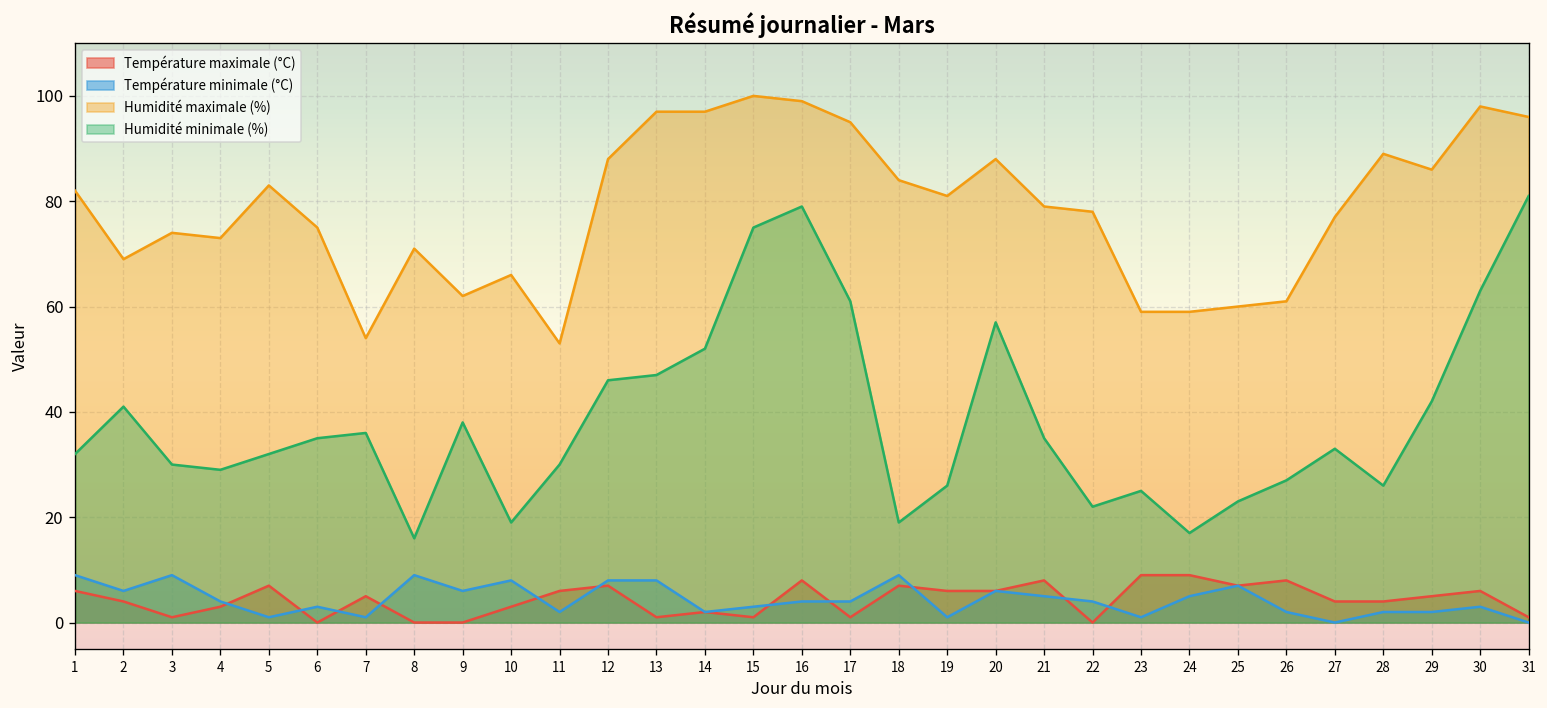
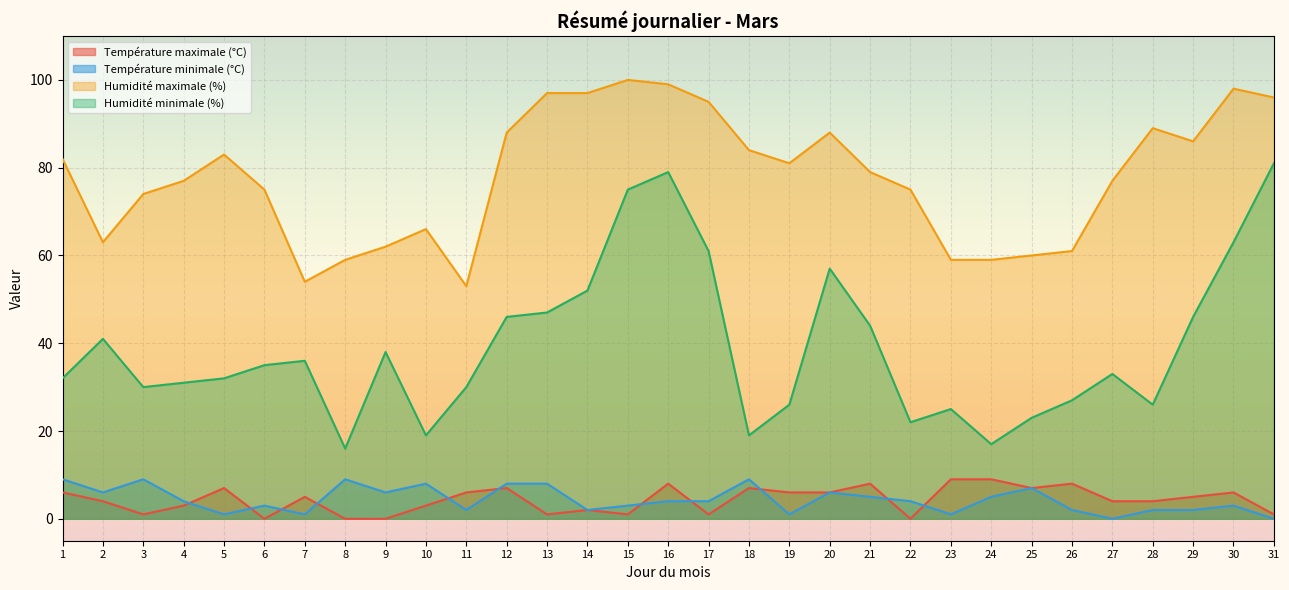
Humidité maximale (%), 2: 69 -> 63
Humidité maximale (%), 4: 73 -> 77
Humidité minimale (%), 4: 29 -> 31
Humidité maximale (%), 8: 71 -> 59
Humidité minimale (%), 21: 35 -> 44
Humidité maximale (%), 22: 78 -> 75
Humidité minimale (%), 29: 42 -> 46
